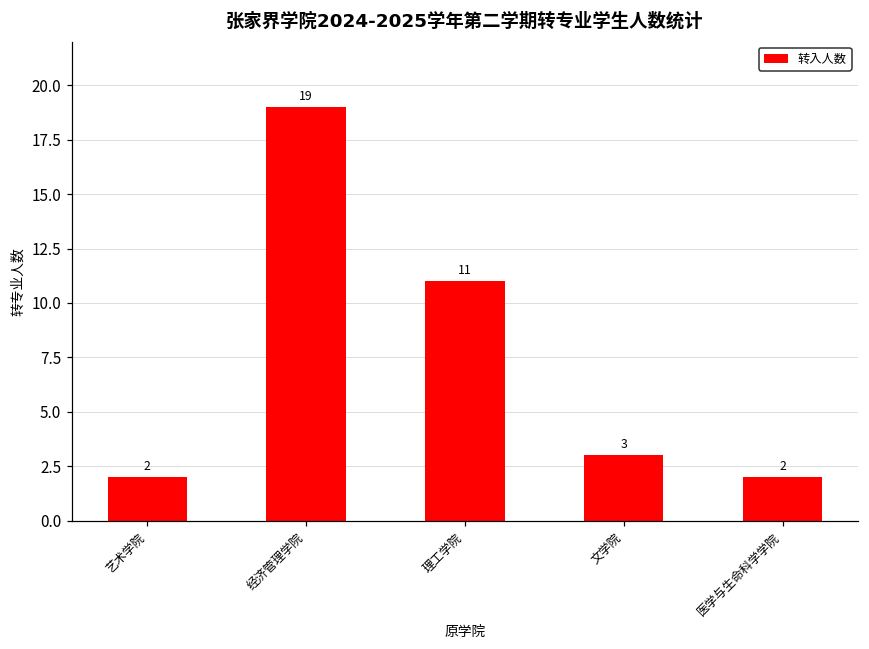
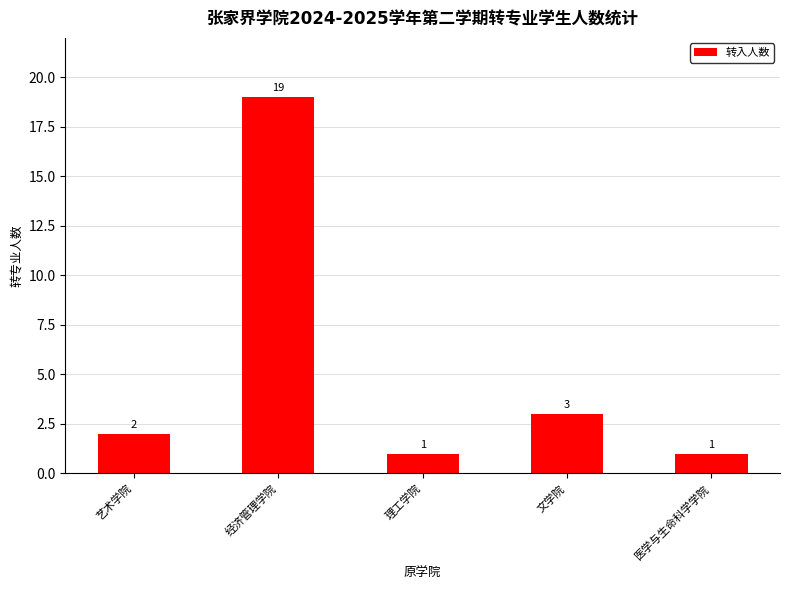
理工学院: 11 -> 1
医学与生命科学学院: 2 -> 1
